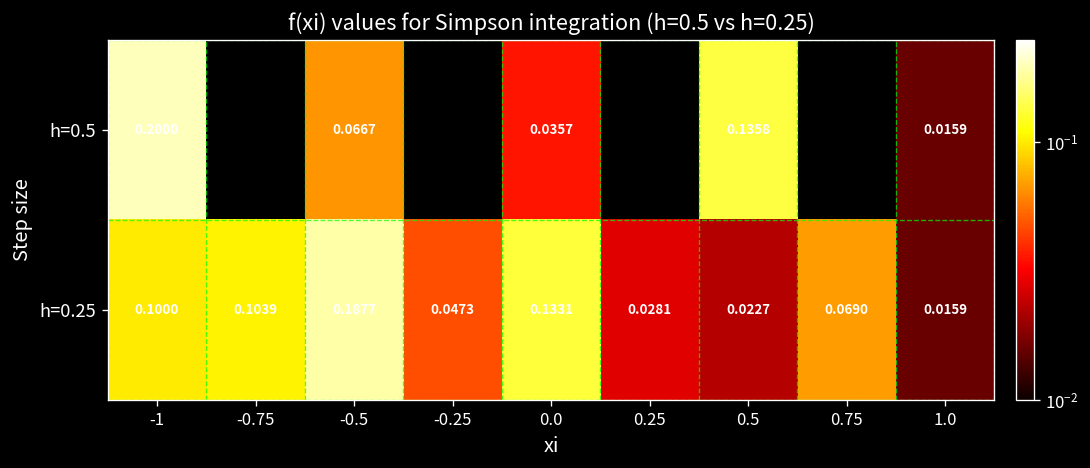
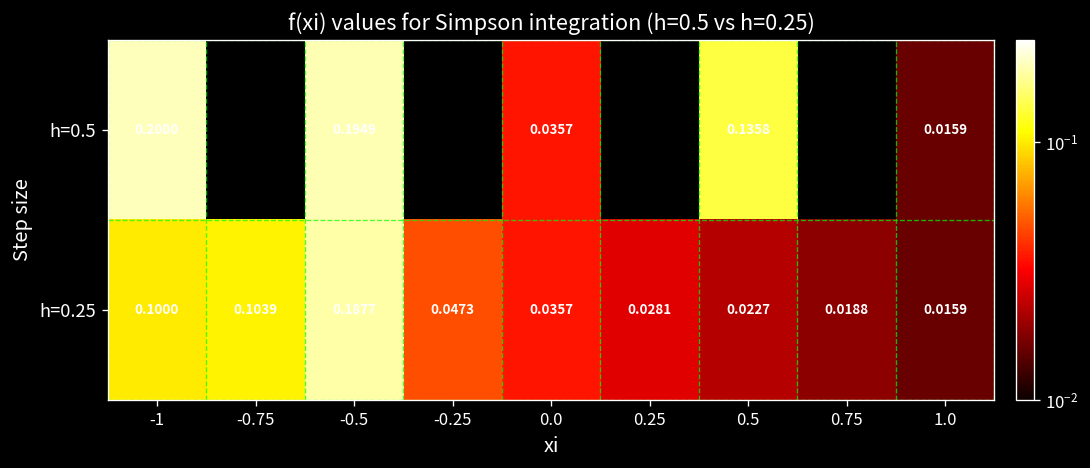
h=0.5, -0.5: 0.0667 -> 0.1949
h=0.25, 0.0: 0.1331 -> 0.0357
h=0.25, 0.75: 0.0690 -> 0.0188
